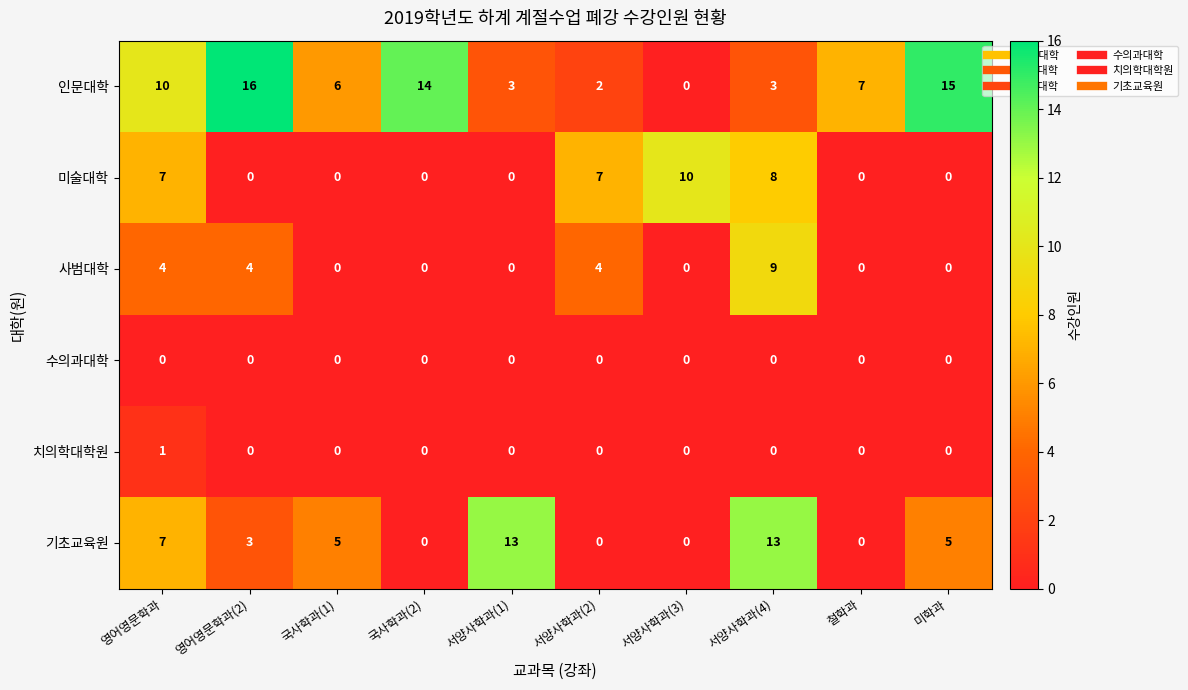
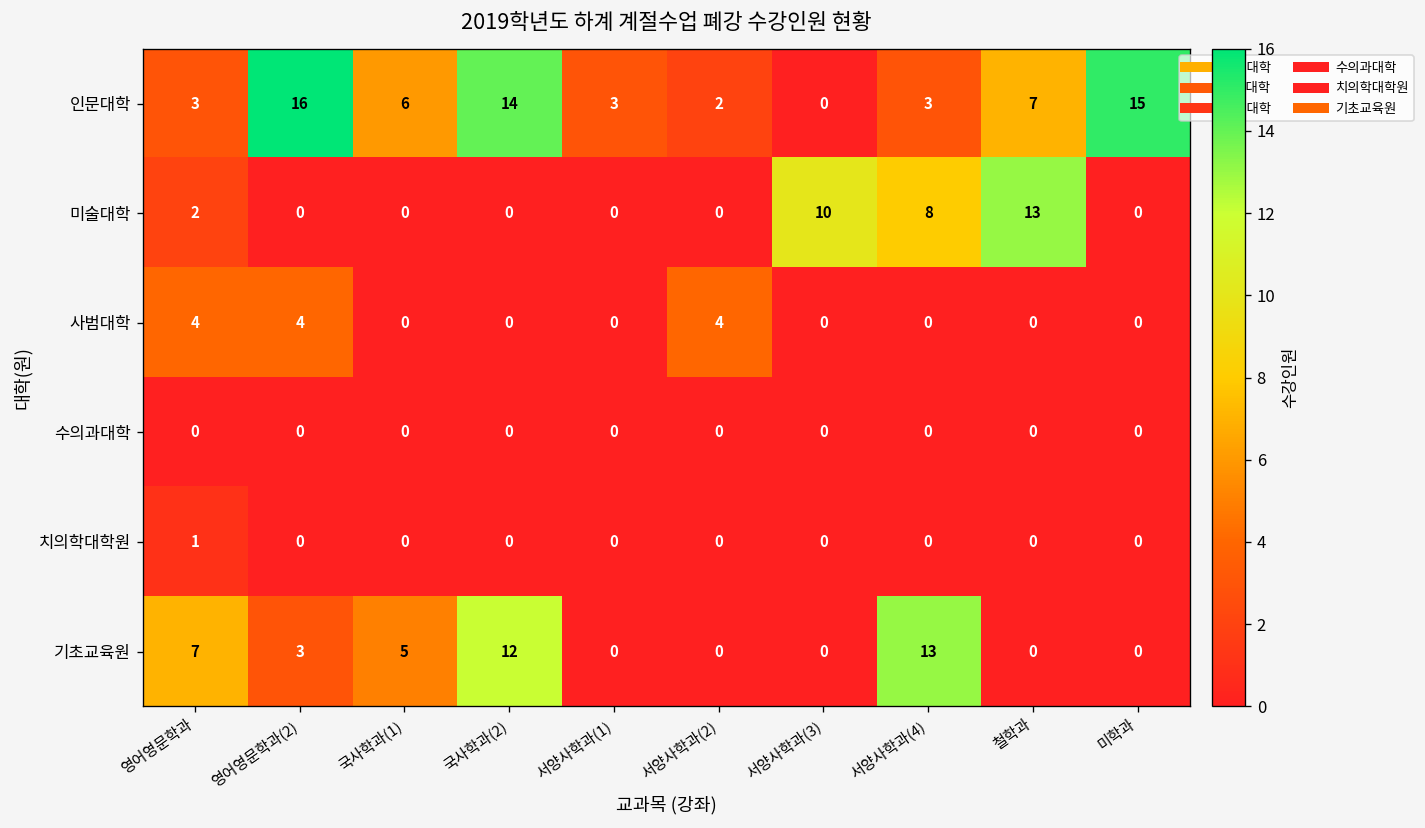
인문대학, 영어영문학과: 10 -> 3
미술대학, 영어영문학과: 7 -> 2
미술대학, 서양사학과(2): 7 -> 0
미술대학, 철학과: 0 -> 13
사범대학, 서양사학과(4): 9 -> 0
기초교육원, 국사학과(2): 0 -> 12
기초교육원, 서양사학과(1): 13 -> 0
기초교육원, 미학과: 5 -> 0
